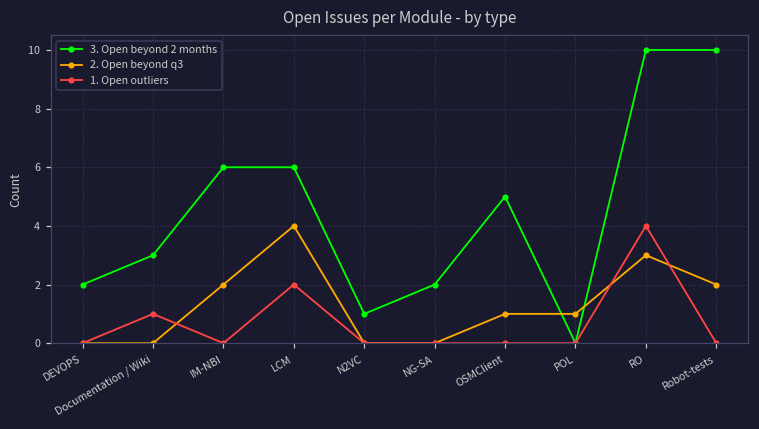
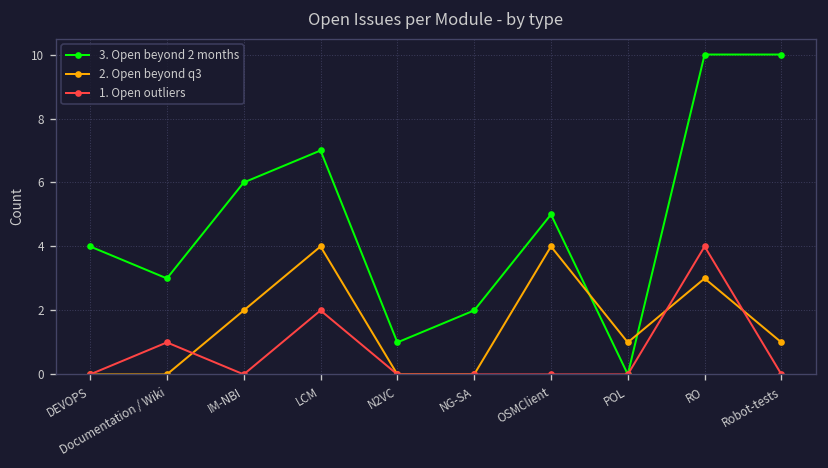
3. Open beyond 2 months, DEVOPS: 2 -> 4
3. Open beyond 2 months, LCM: 6 -> 7
2. Open beyond q3, OSMClient: 1 -> 4
2. Open beyond q3, Robot-tests: 2 -> 1
